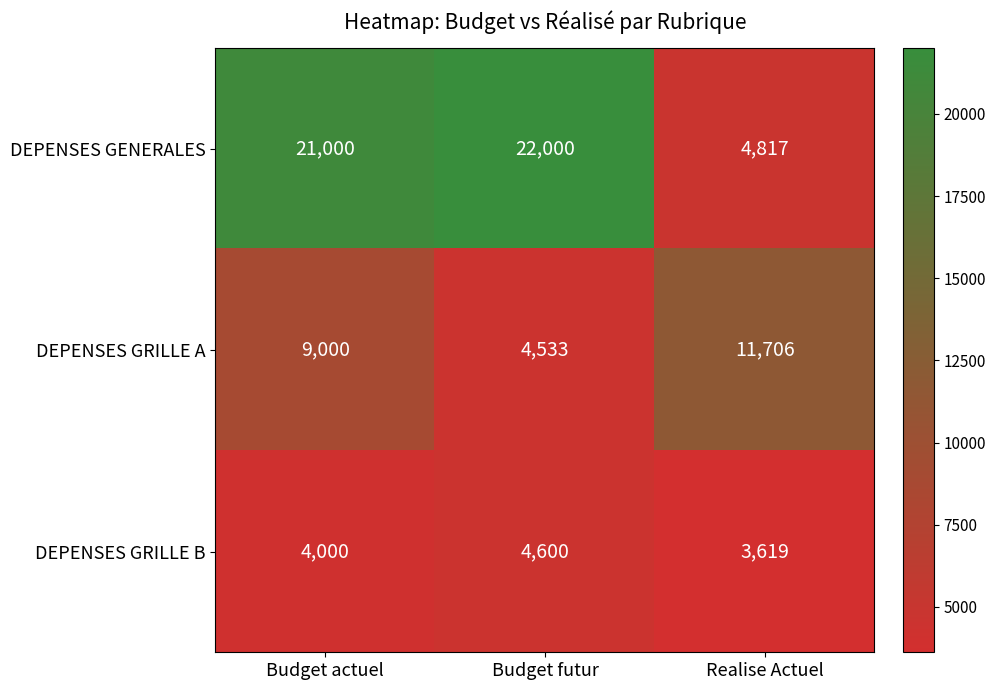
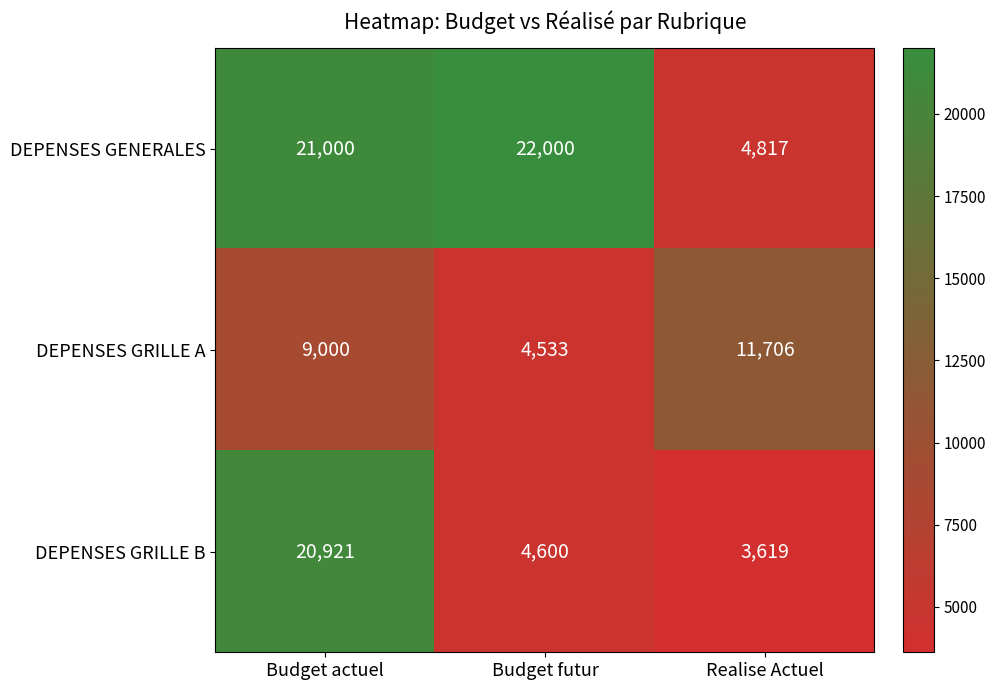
DEPENSES GRILLE B, Budget actuel: 4,000 -> 20,921
